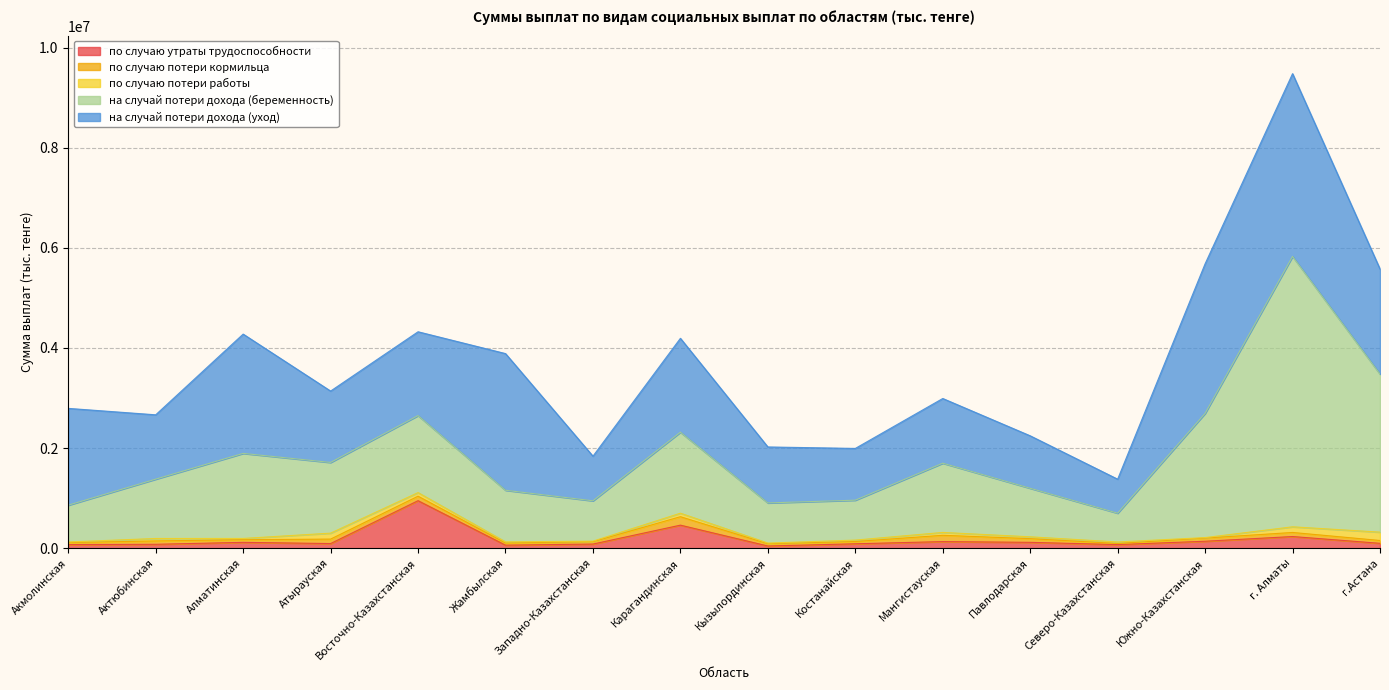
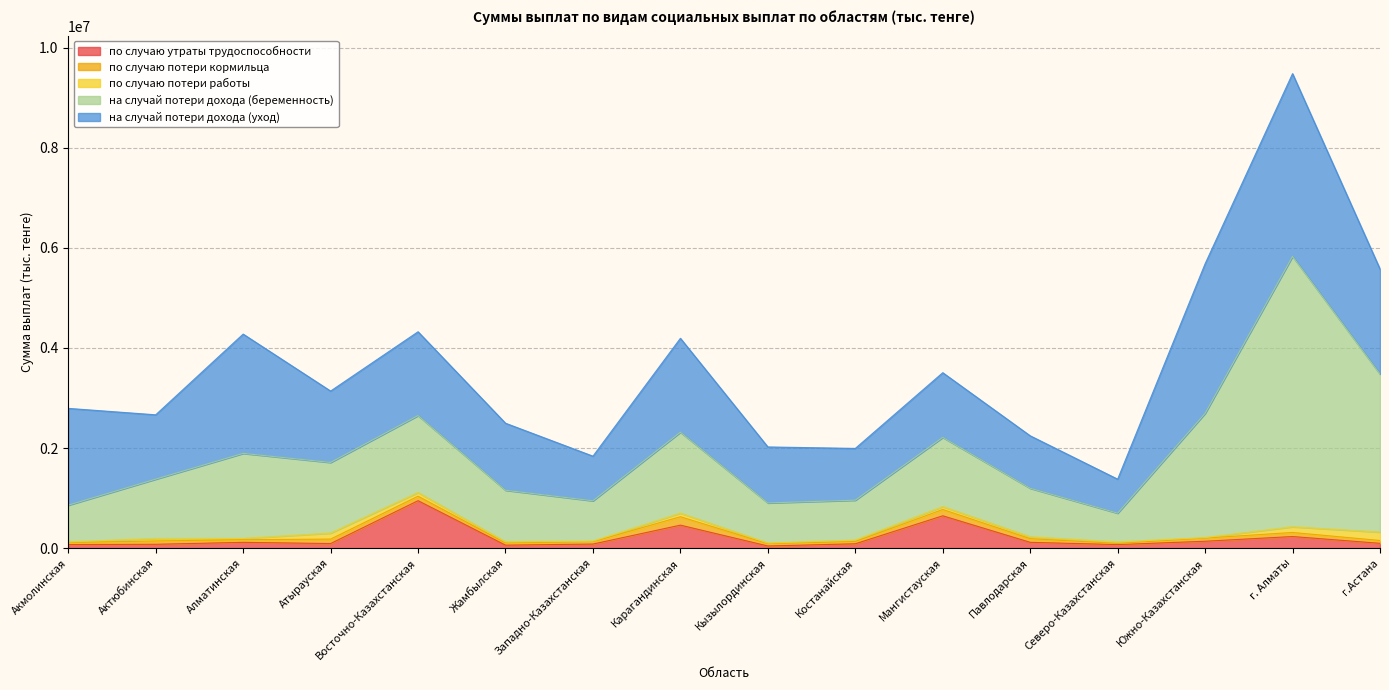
на случай потери дохода (уход), Жамбылская: 2700000 -> 1300000
по случаю утраты трудоспособности, Мангистауская: 100000 -> 600000
